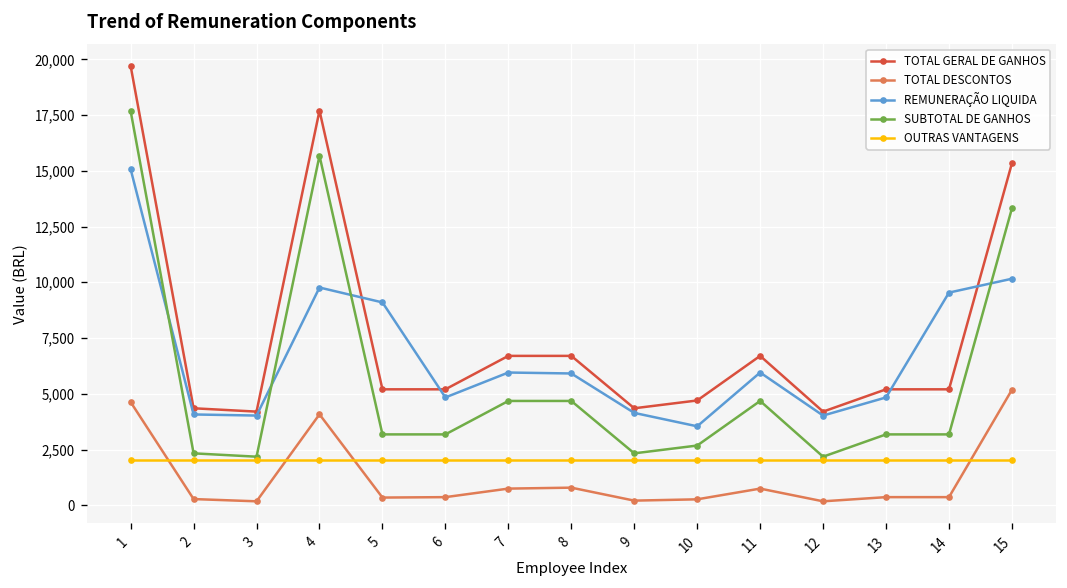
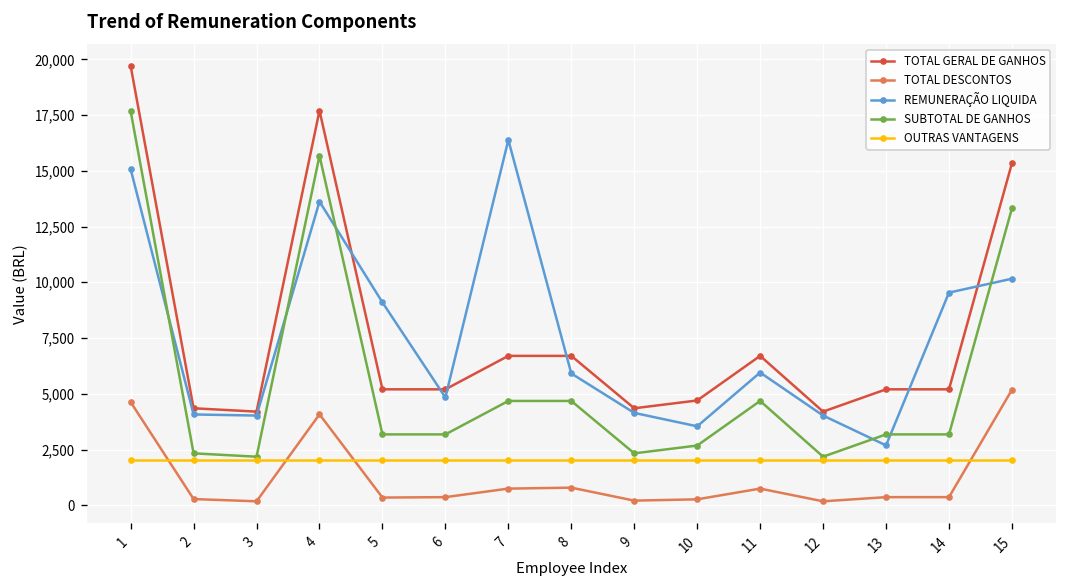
REMUNERAÇÃO LIQUIDA, 4: 9,800 -> 13,600
REMUNERAÇÃO LIQUIDA, 7: 6,000 -> 16,400
REMUNERAÇÃO LIQUIDA, 13: 4,800 -> 2,700
